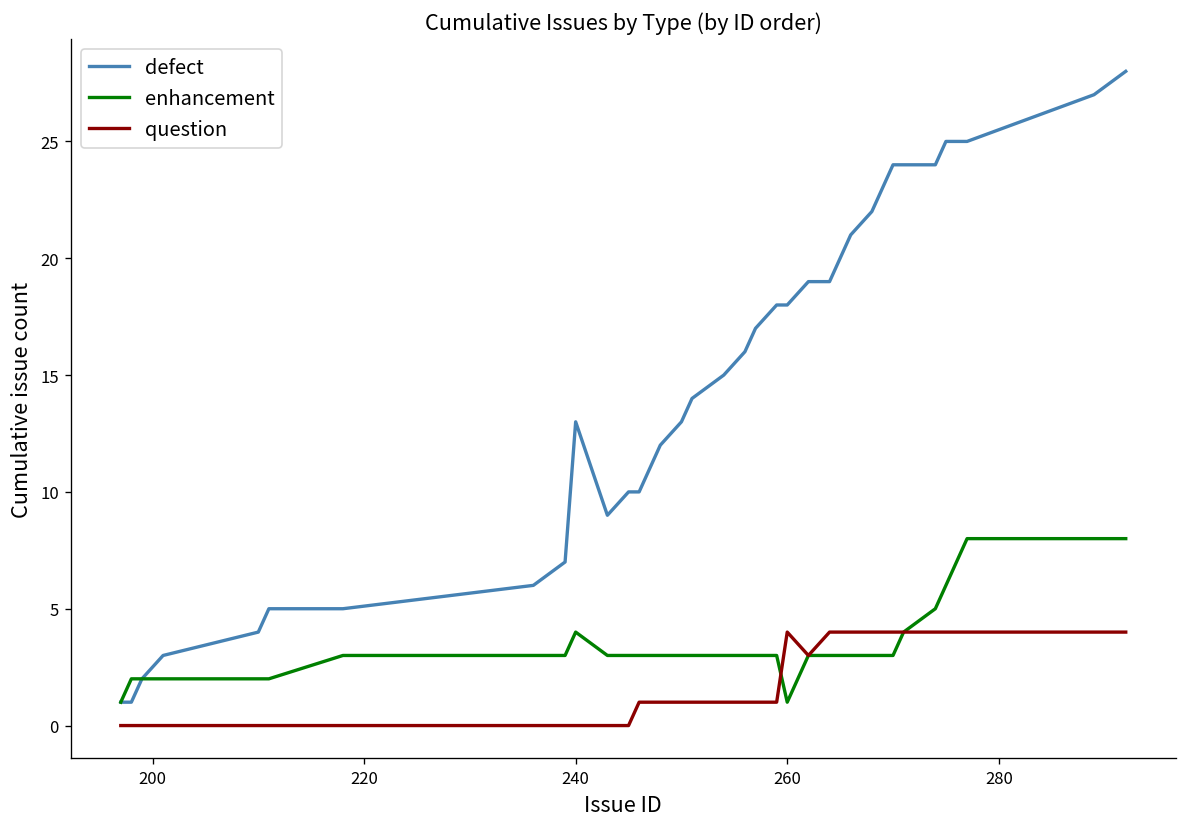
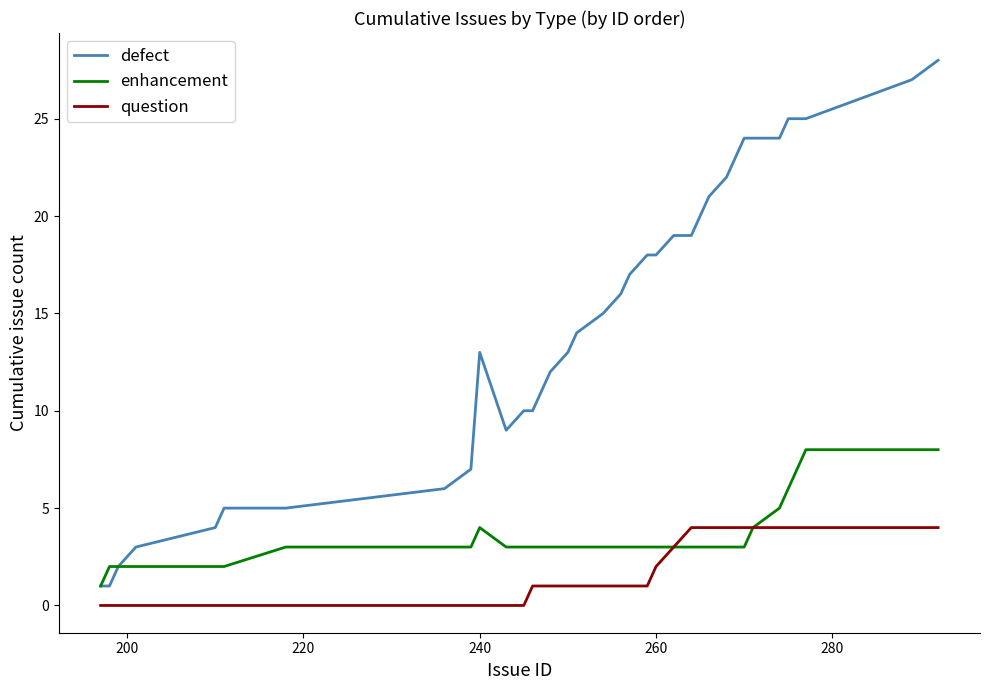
enhancement, 260: 1 -> 3
question, 260: 4 -> 2
